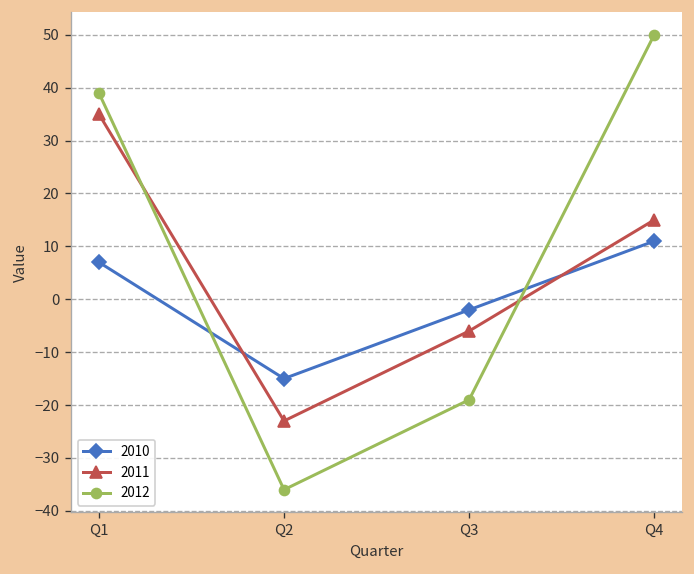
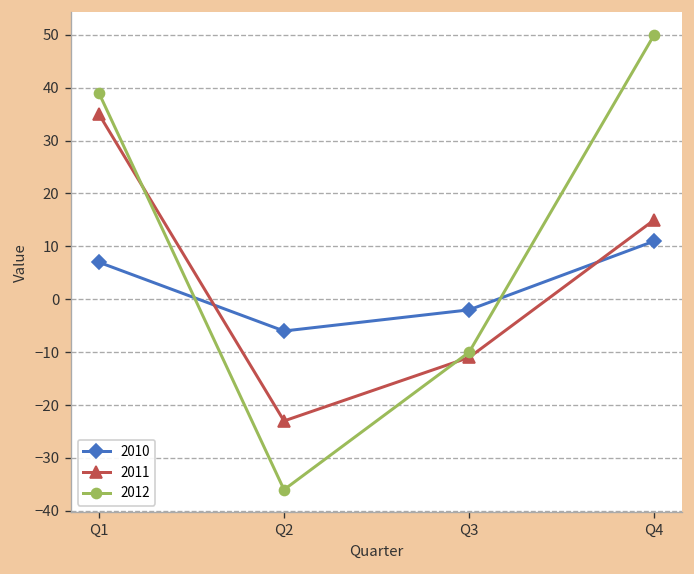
2010, Q2: -15 -> -6
2011, Q3: -6 -> -11
2012, Q3: -19 -> -10
